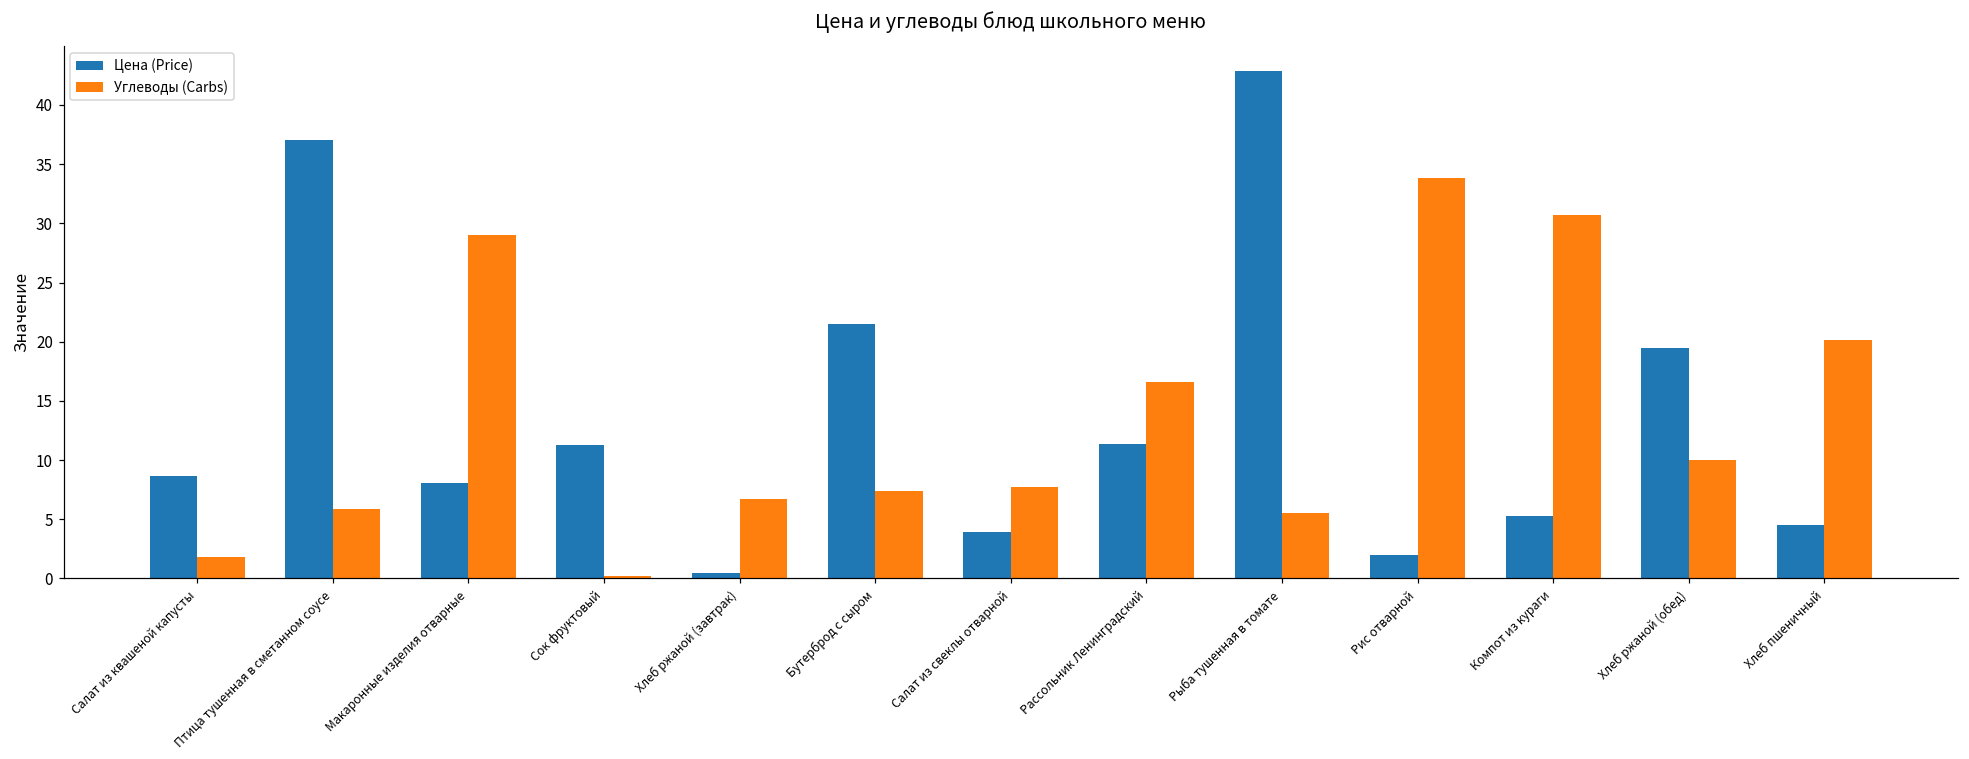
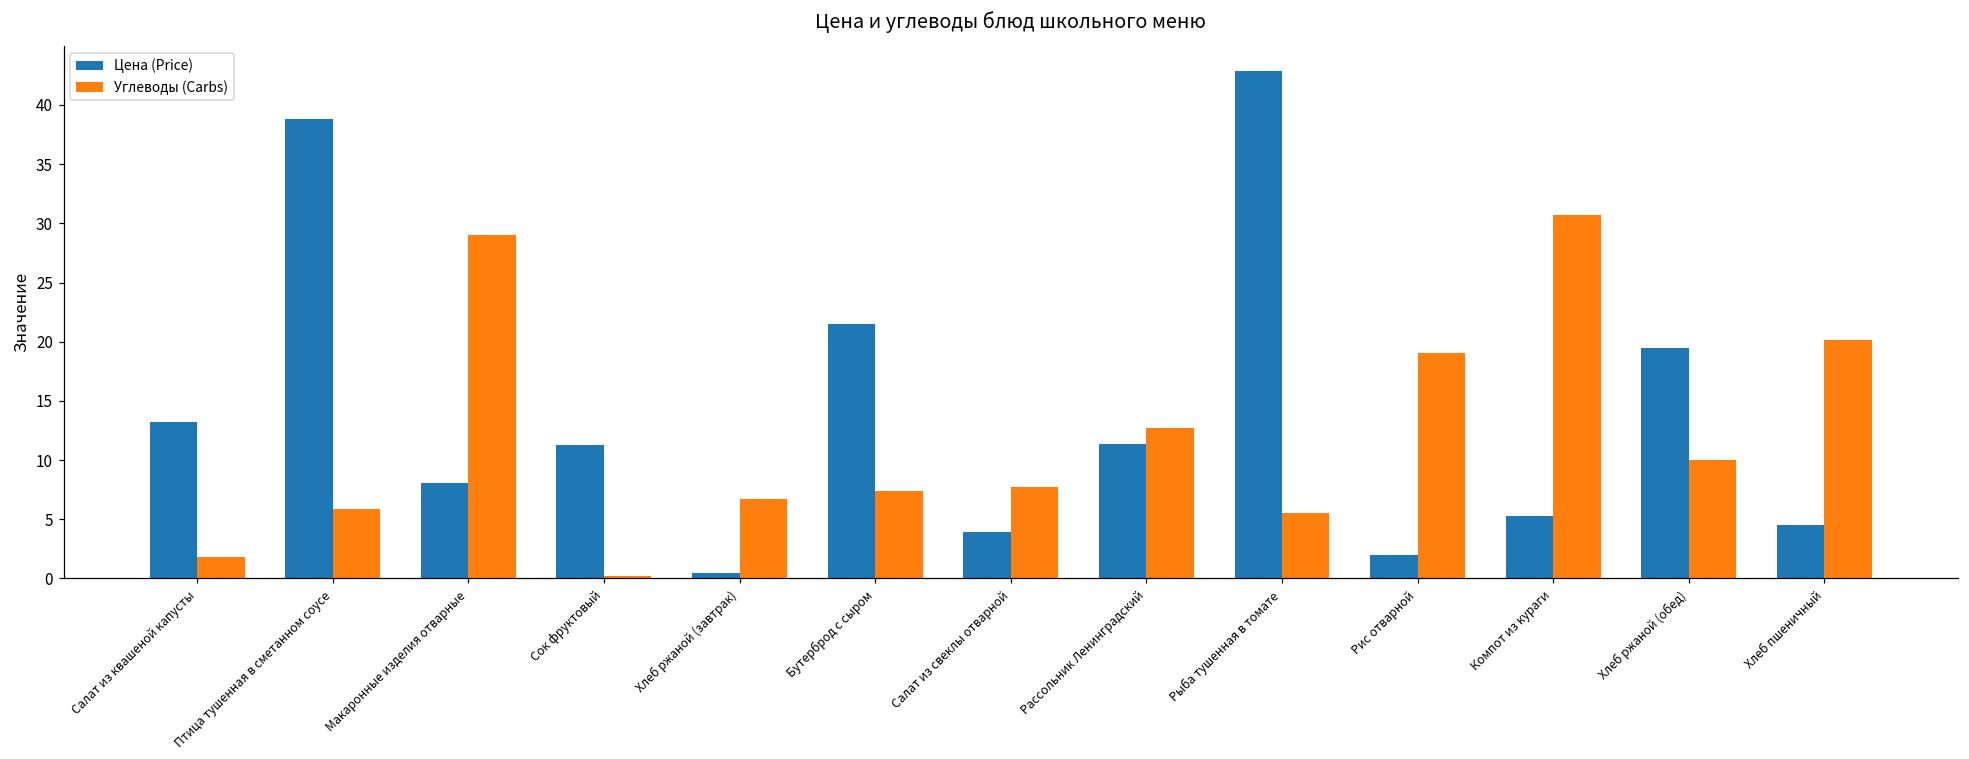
Цена (Price), Салат из квашеной капусты: 8.6 -> 13.2
Цена (Price), Птица тушенная в сметанном соусе: 37.0 -> 38.8
Углеводы (Carbs), Рассольник Ленинградский: 16.6 -> 12.7
Углеводы (Carbs), Рис отварной: 33.9 -> 19.1
